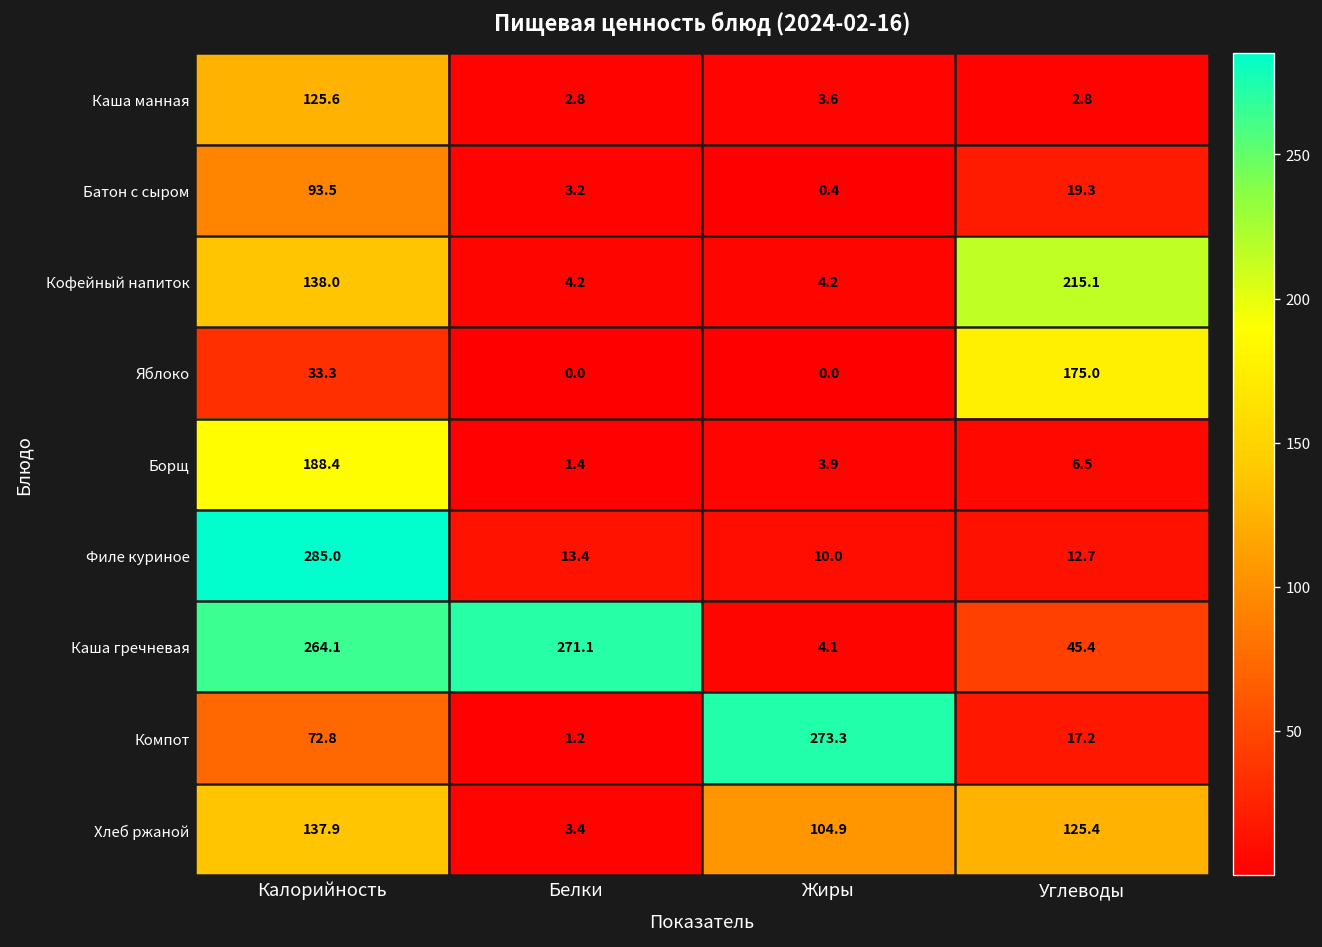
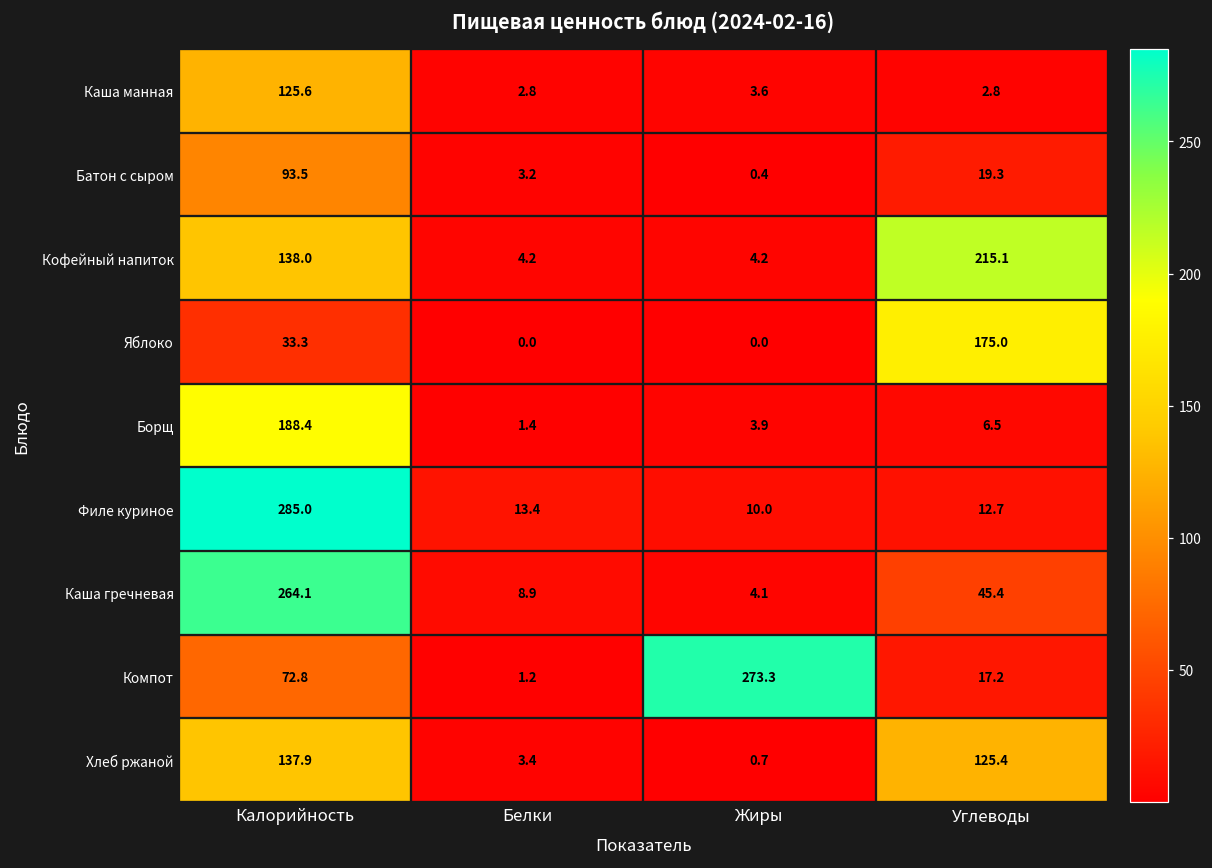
Каша гречневая, Белки: 271.1 -> 8.9
Хлеб ржаной, Жиры: 104.9 -> 0.7
